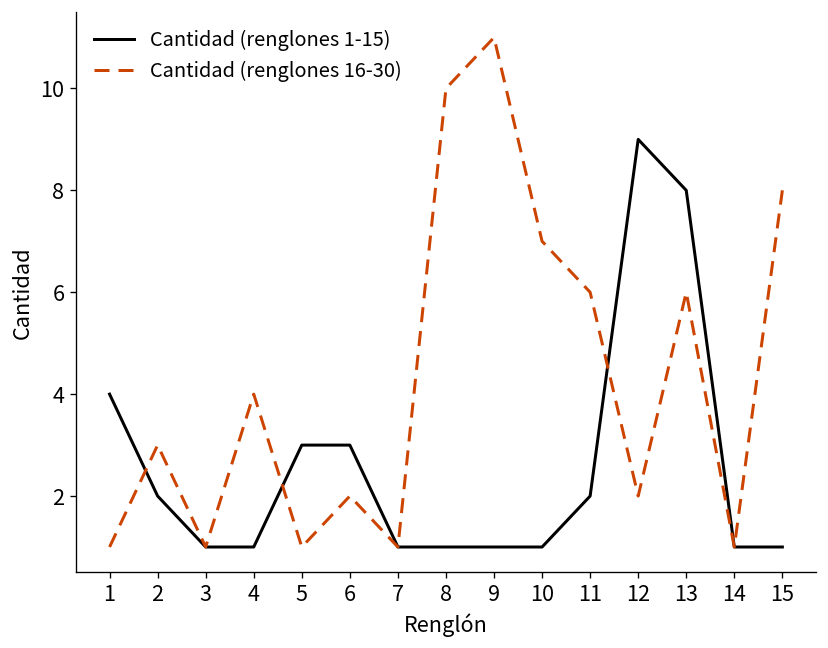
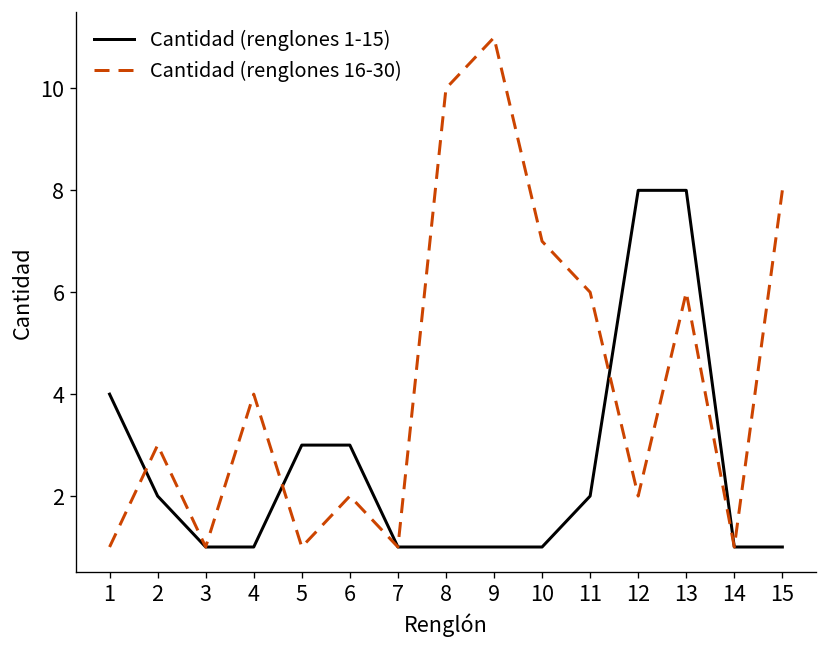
Cantidad (renglones 1-15), 12: 9 -> 8
